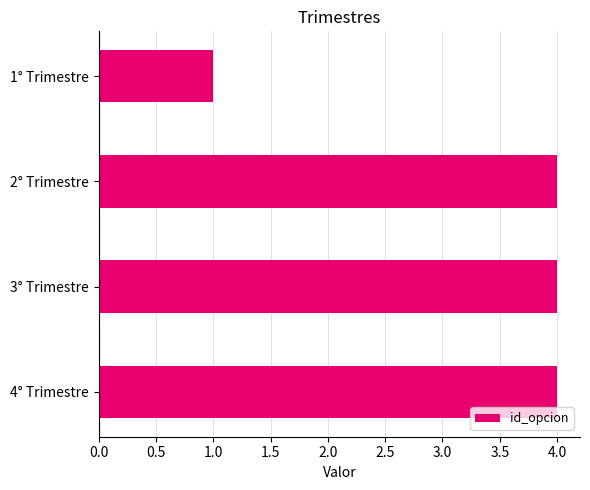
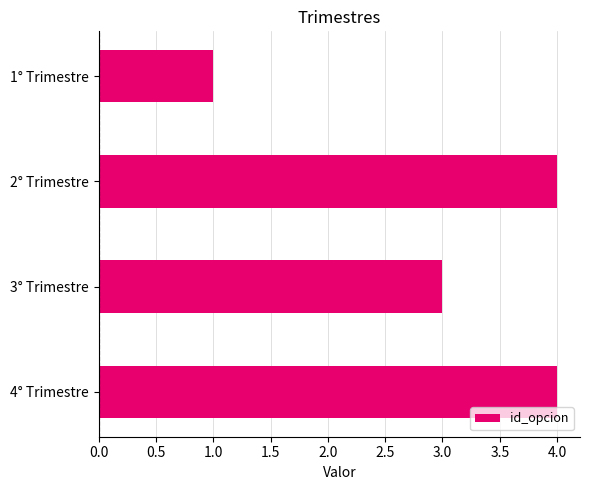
3° Trimestre: 4 -> 3
